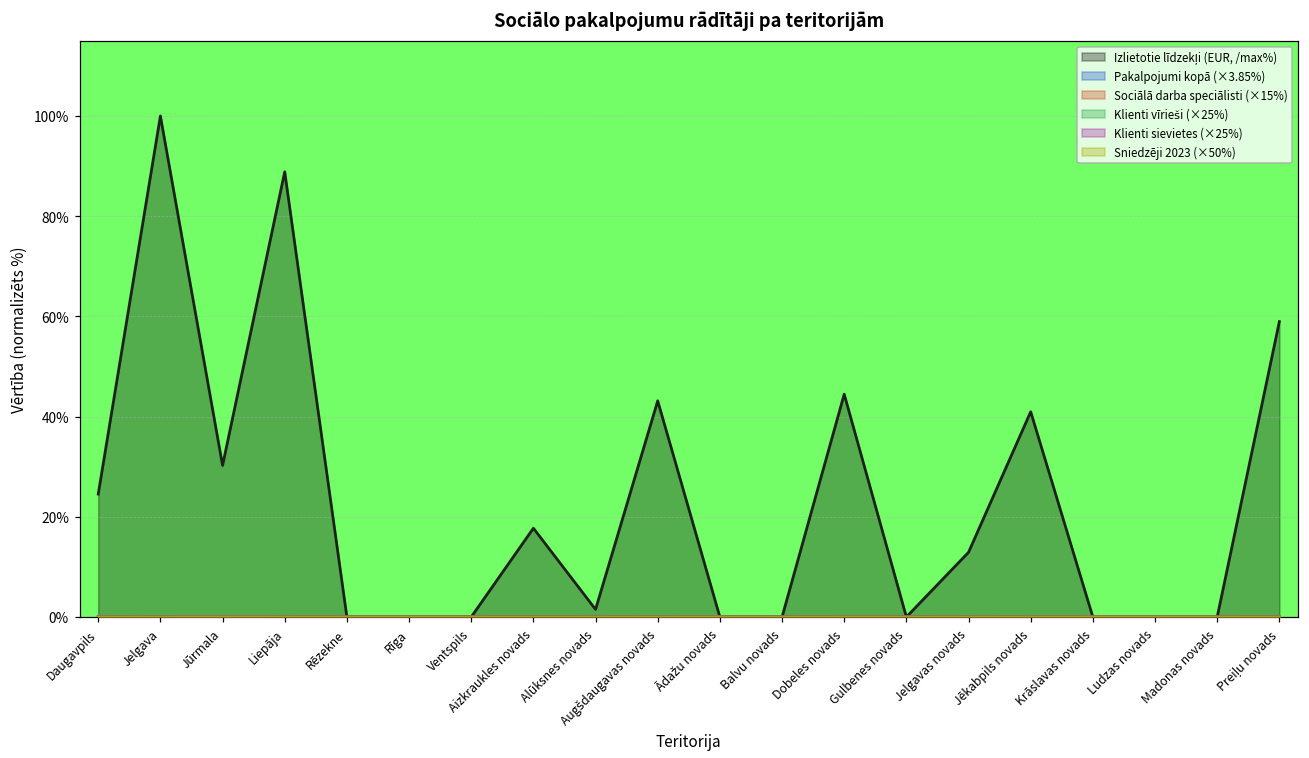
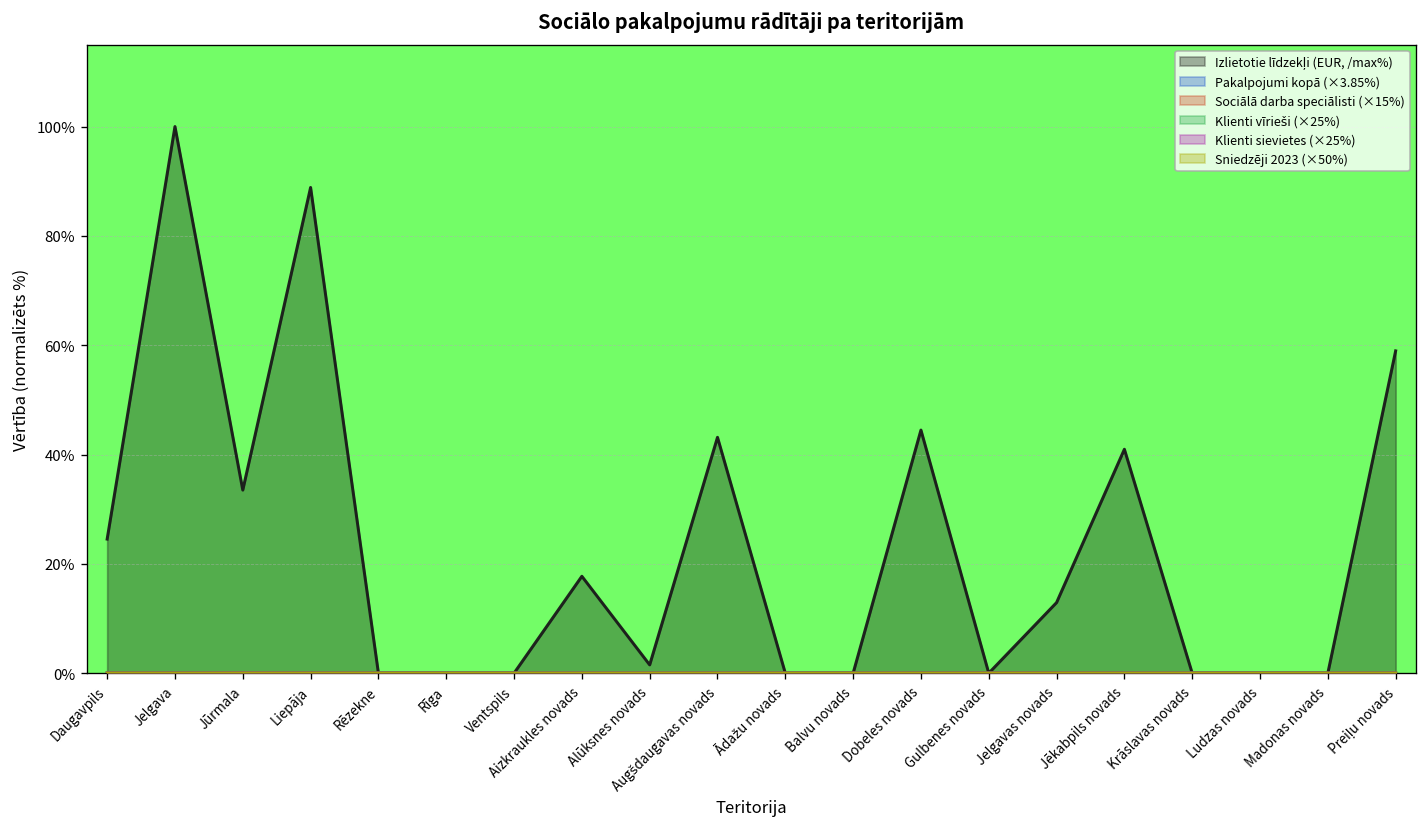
Izlietotie līdzekļi (EUR, /max%), Jūrmala: 30% -> 33%
